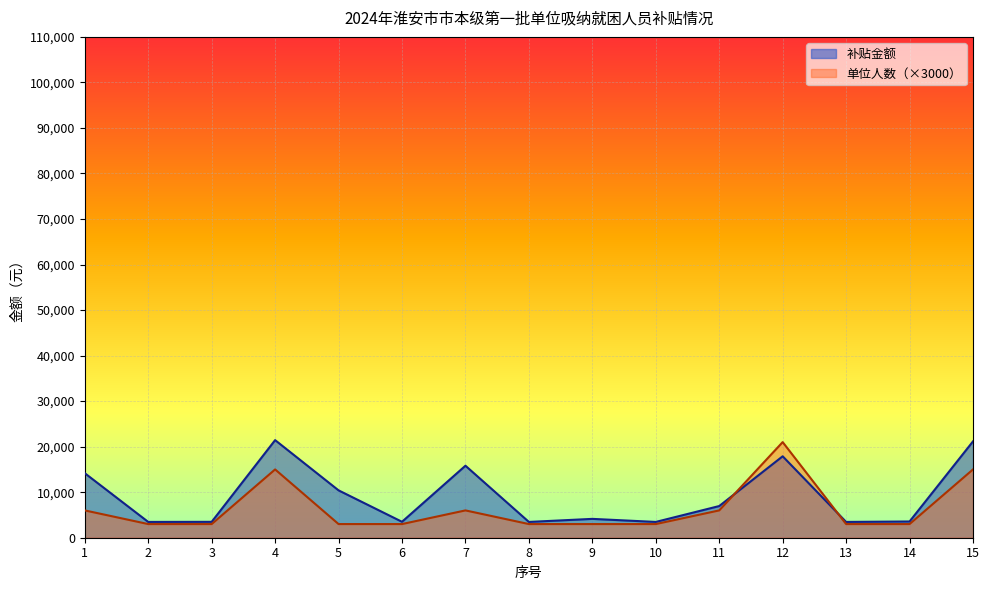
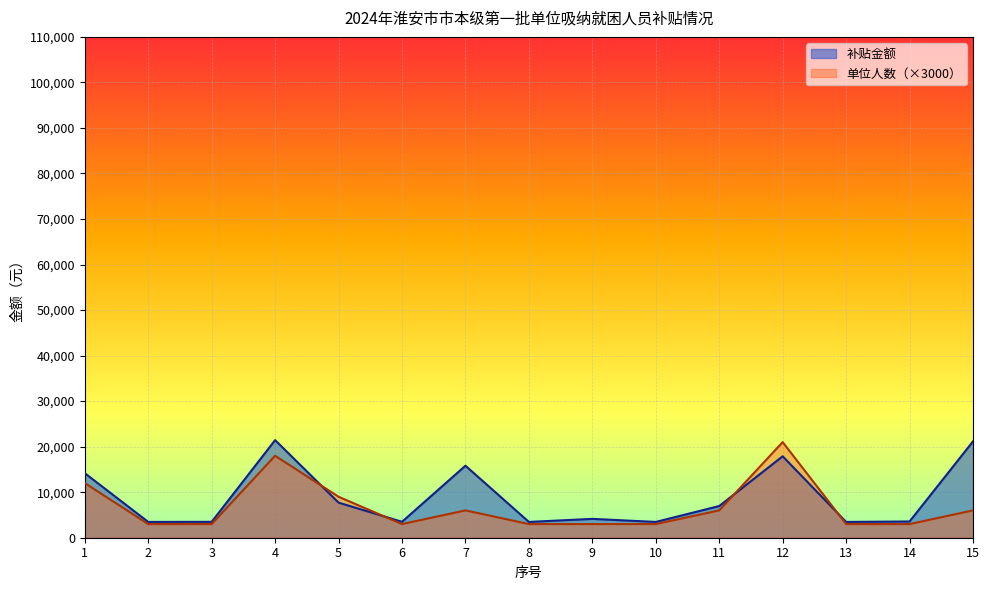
单位人数（×3000）, 1: 6,000 -> 12,000
单位人数（×3000）, 4: 15,000 -> 18,000
补贴金额, 5: 10,000 -> 8,000
单位人数（×3000）, 5: 3,000 -> 9,000
单位人数（×3000）, 15: 15,000 -> 6,000
